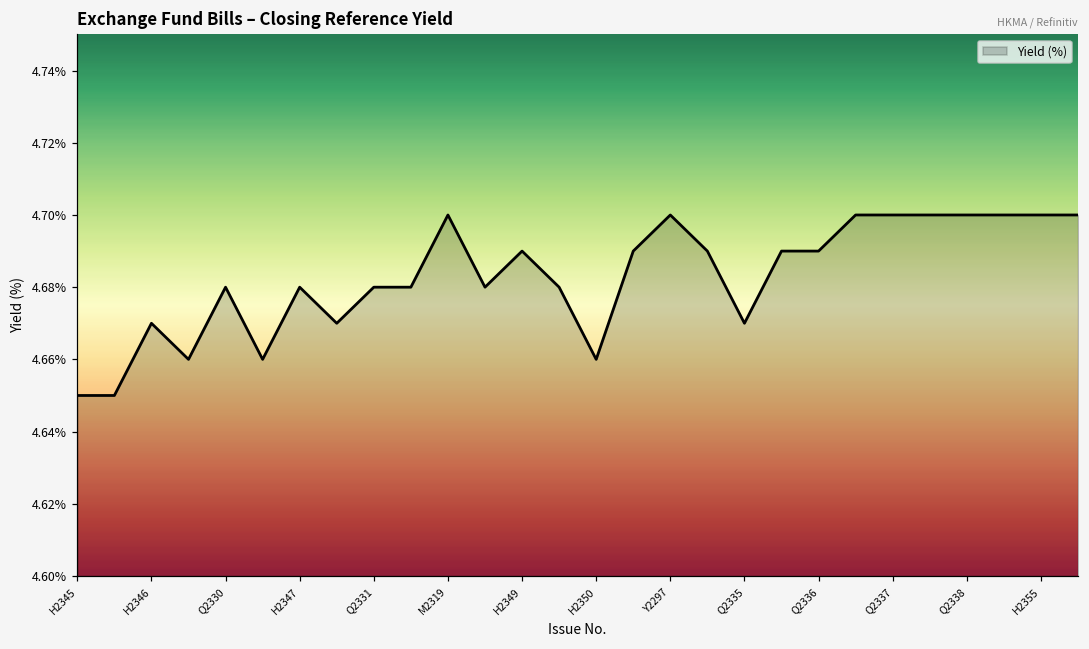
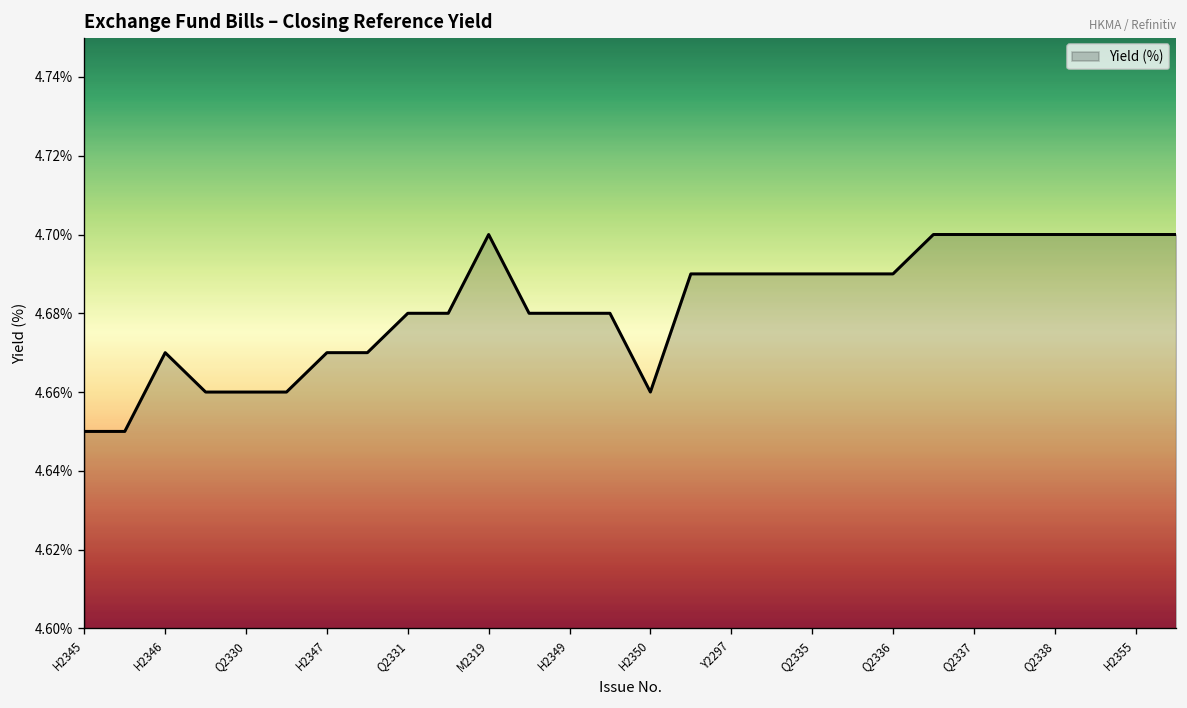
Q2330: 4.68% -> 4.66%
H2347: 4.68% -> 4.67%
H2349: 4.69% -> 4.68%
Y2297: 4.70% -> 4.69%
Q2335: 4.67% -> 4.69%
